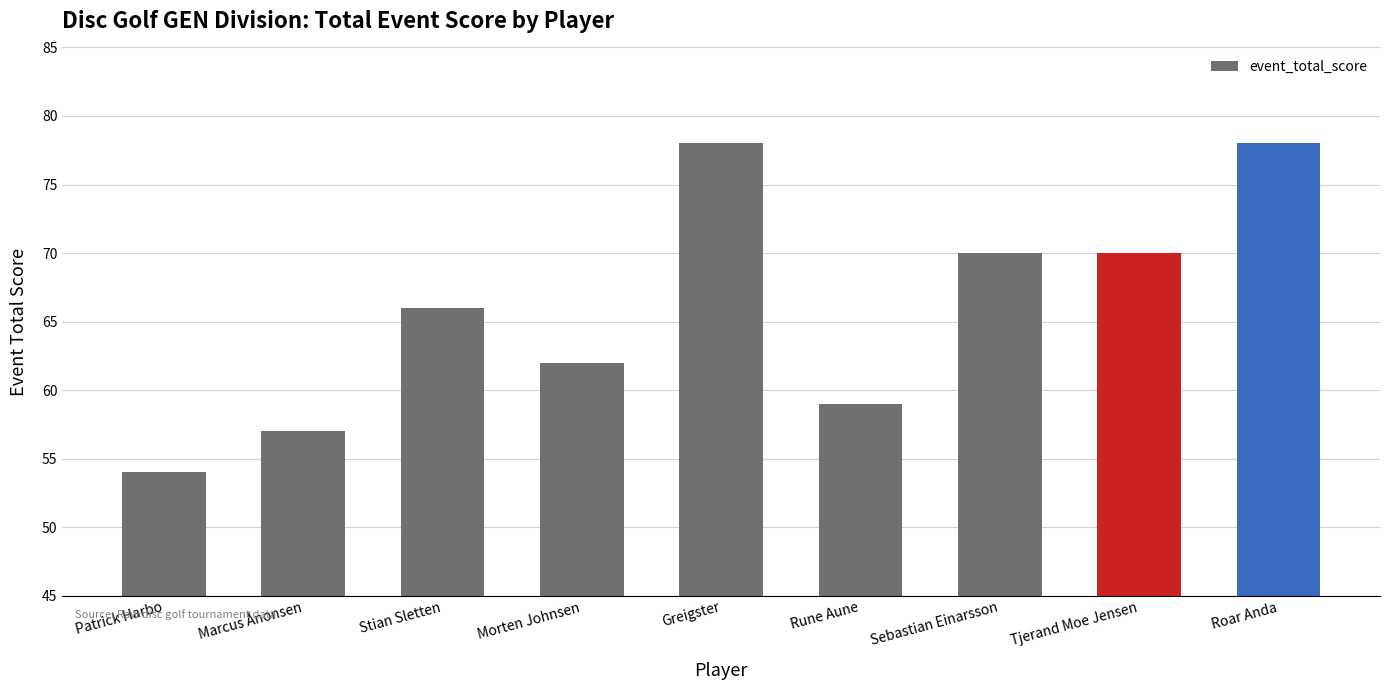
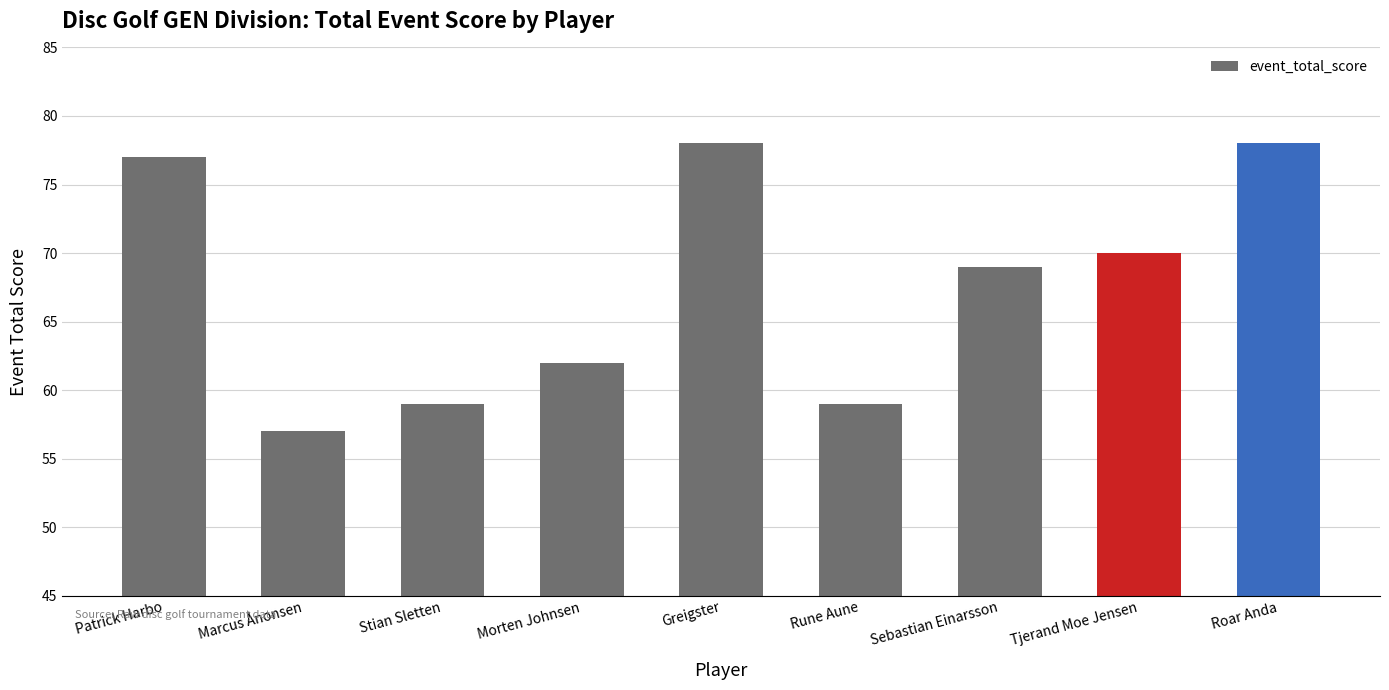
Patrick Harbo: 54 -> 77
Stian Sletten: 66 -> 59
Sebastian Einarsson: 70 -> 69
